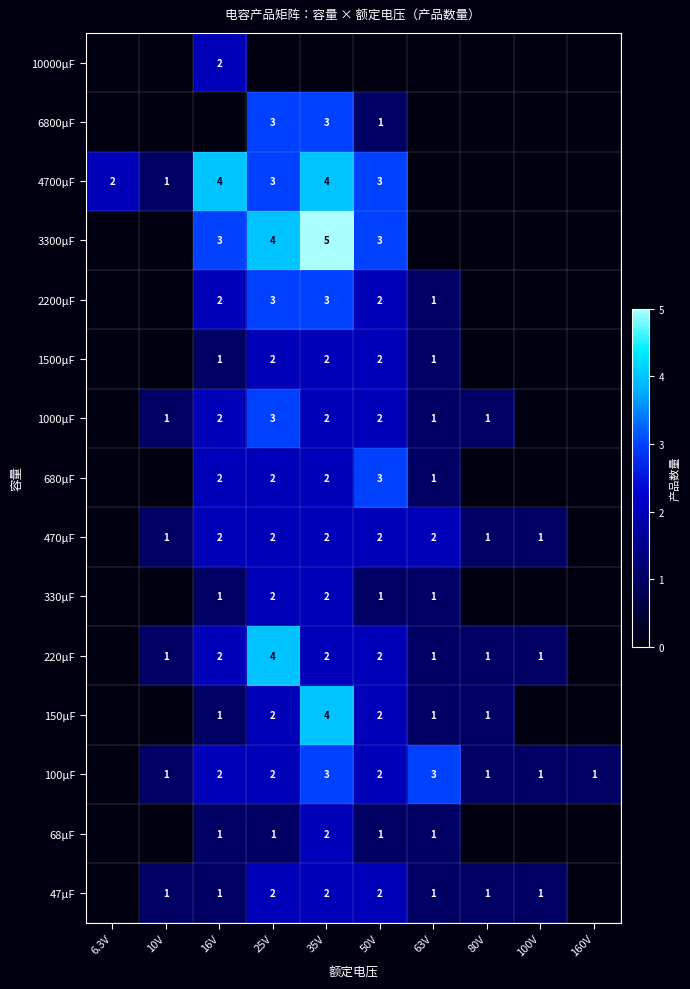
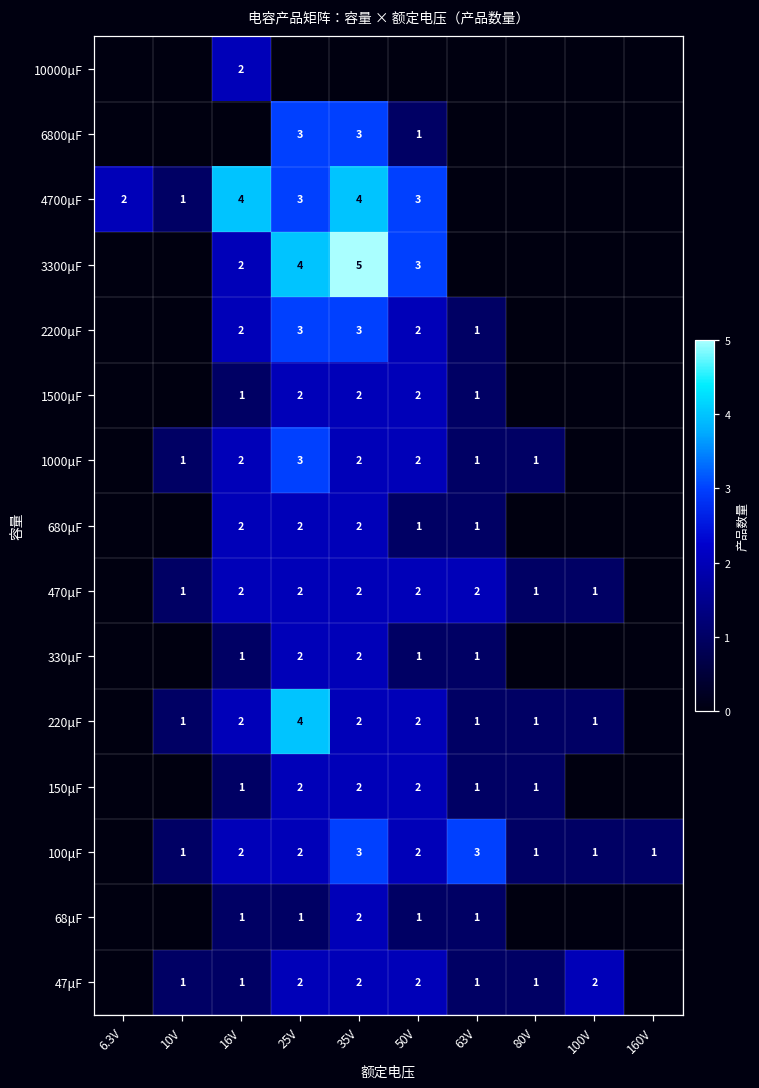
3300μF, 16V: 3 -> 2
680μF, 50V: 3 -> 1
150μF, 35V: 4 -> 2
47μF, 100V: 1 -> 2
